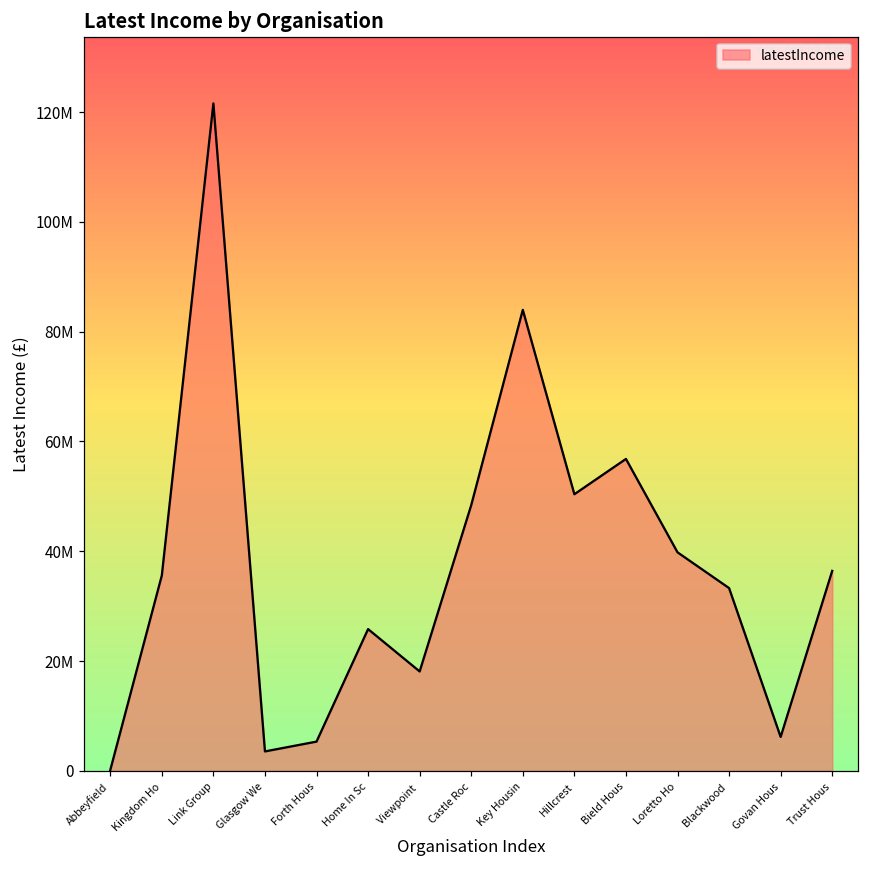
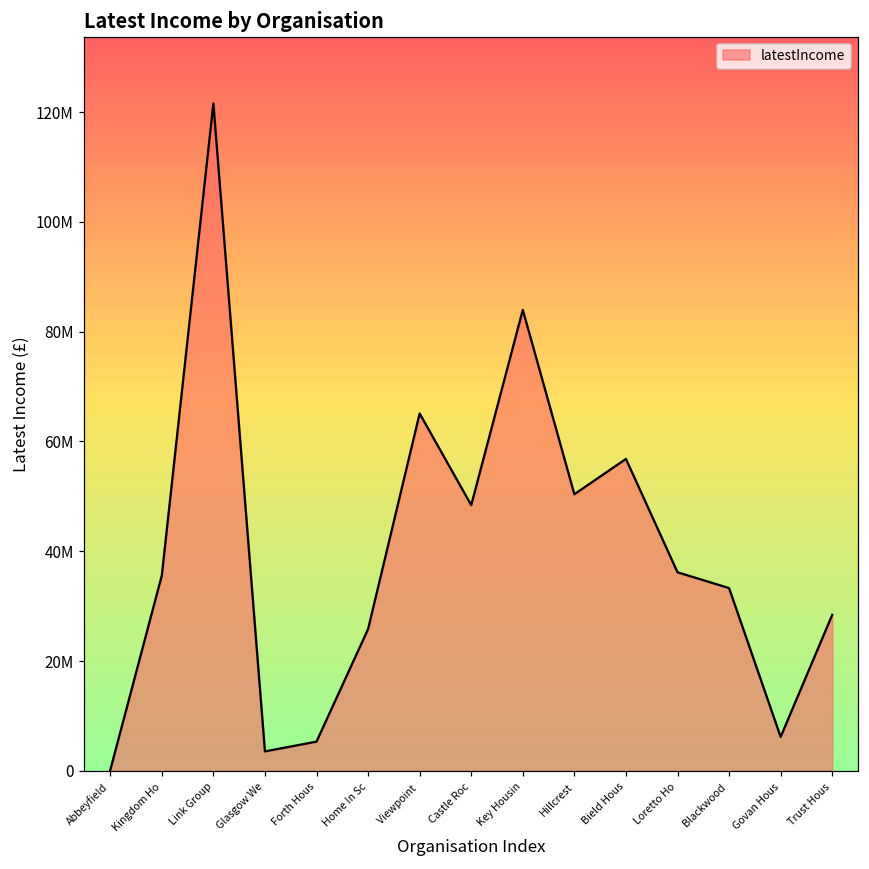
Viewpoint: 18000000 -> 65000000
Loretto Ho: 40000000 -> 36000000
Trust Hous: 36000000 -> 28000000
